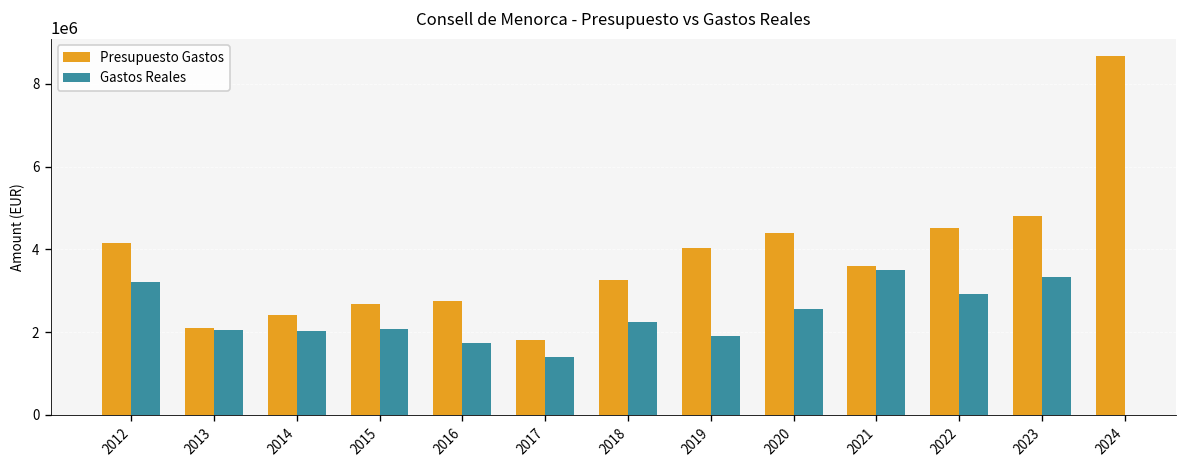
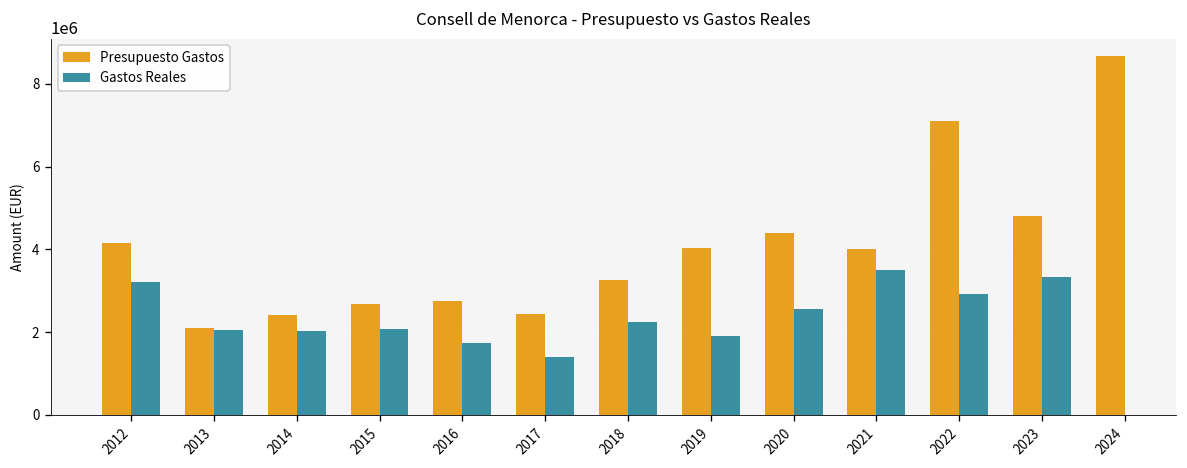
Presupuesto Gastos, 2017: 1800000 -> 2400000
Presupuesto Gastos, 2021: 3600000 -> 4000000
Presupuesto Gastos, 2022: 4500000 -> 7100000
